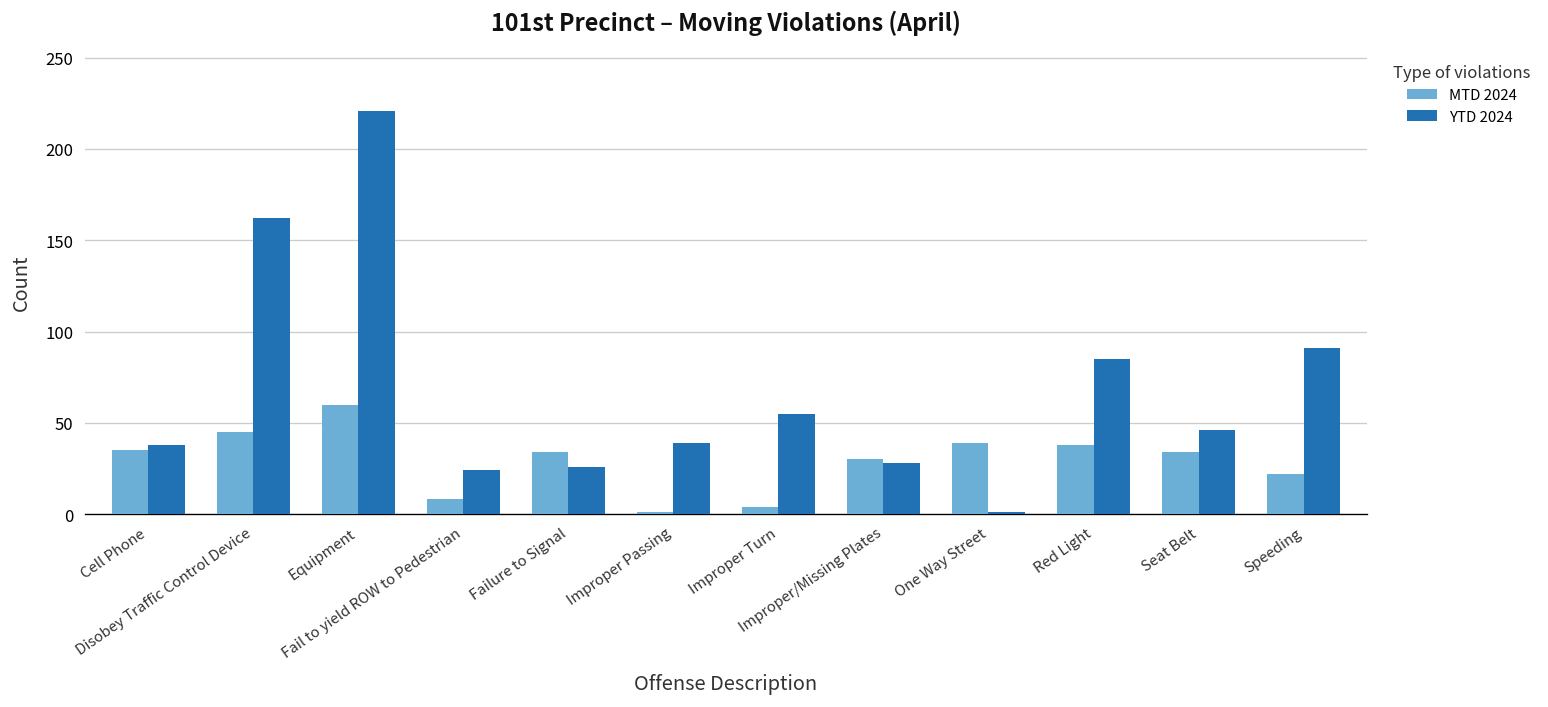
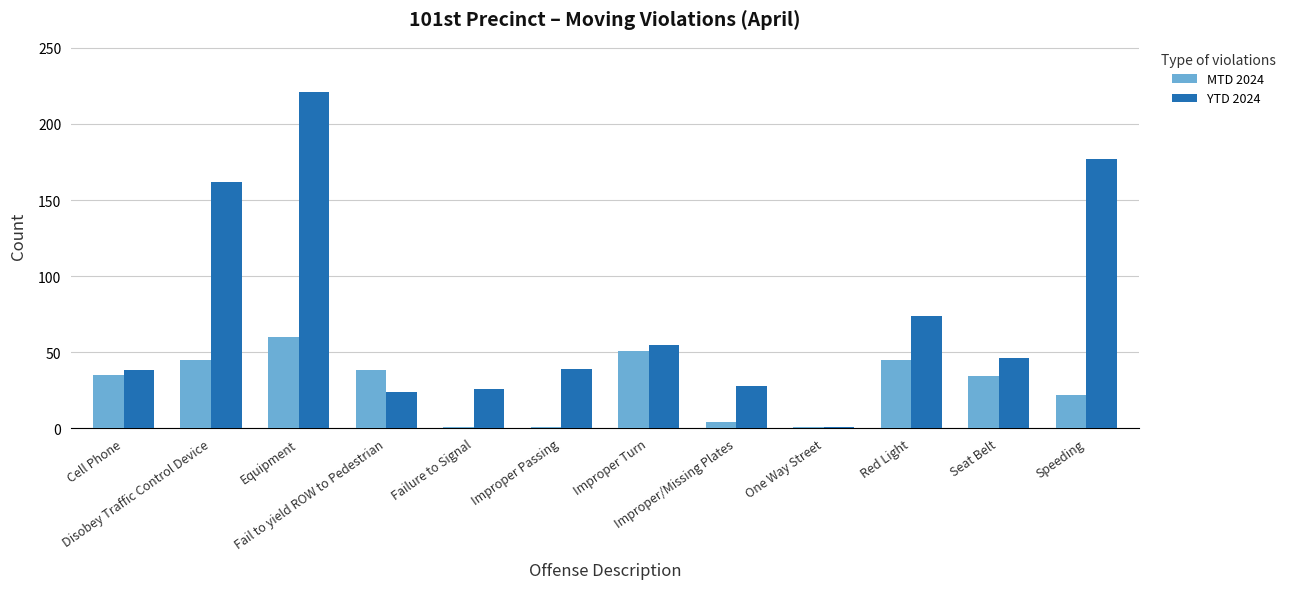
MTD 2024, Fail to yield ROW to Pedestrian: 8 -> 38
MTD 2024, Failure to Signal: 34 -> 1
MTD 2024, Improper Turn: 4 -> 51
MTD 2024, Improper/Missing Plates: 30 -> 4
MTD 2024, One Way Street: 39 -> 1
MTD 2024, Red Light: 38 -> 45
YTD 2024, Red Light: 85 -> 74
YTD 2024, Speeding: 91 -> 177
